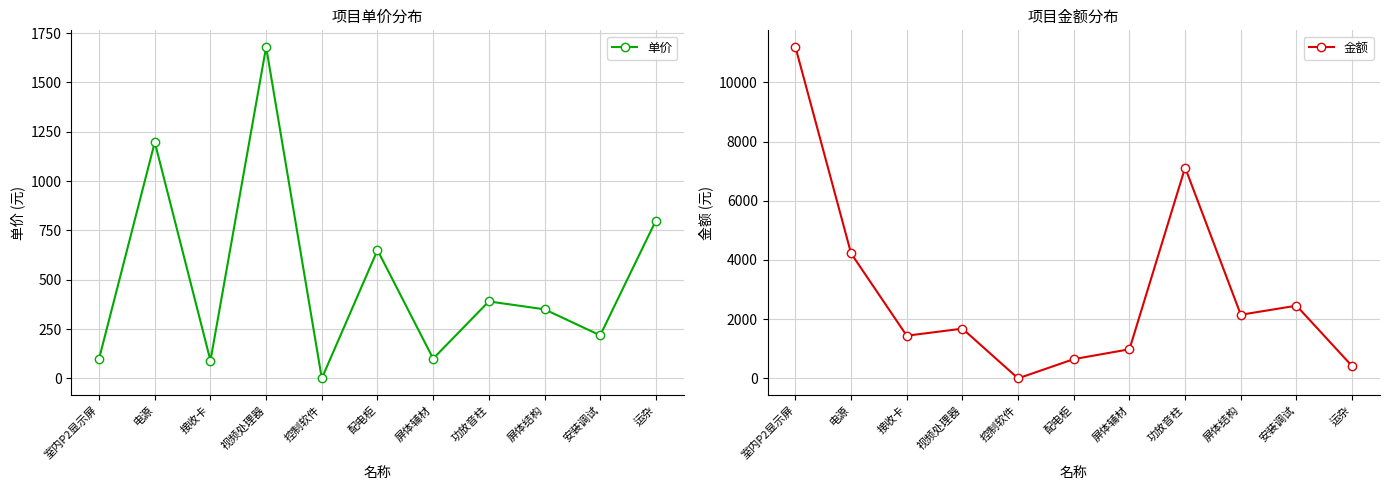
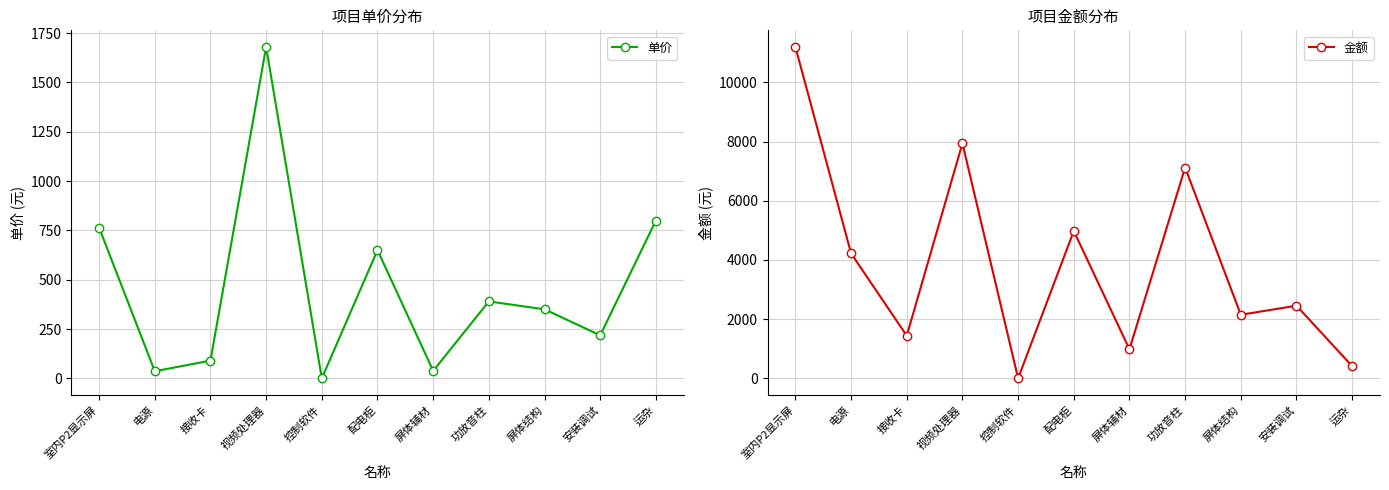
项目单价分布, 室内P2显示屏: 100 -> 760
项目单价分布, 电源: 1200 -> 40
项目单价分布, 屏体辅材: 100 -> 40
项目金额分布, 视频处理器: 1700 -> 7900
项目金额分布, 配电柜: 700 -> 5000
